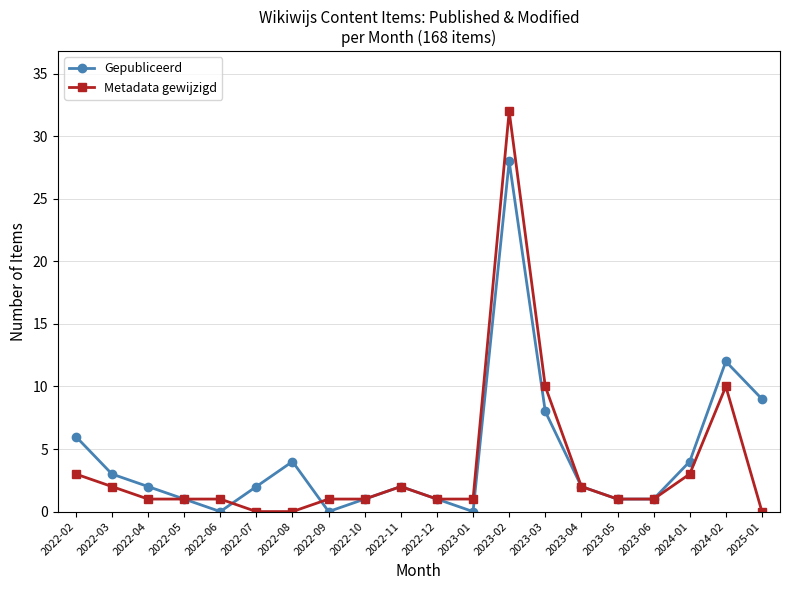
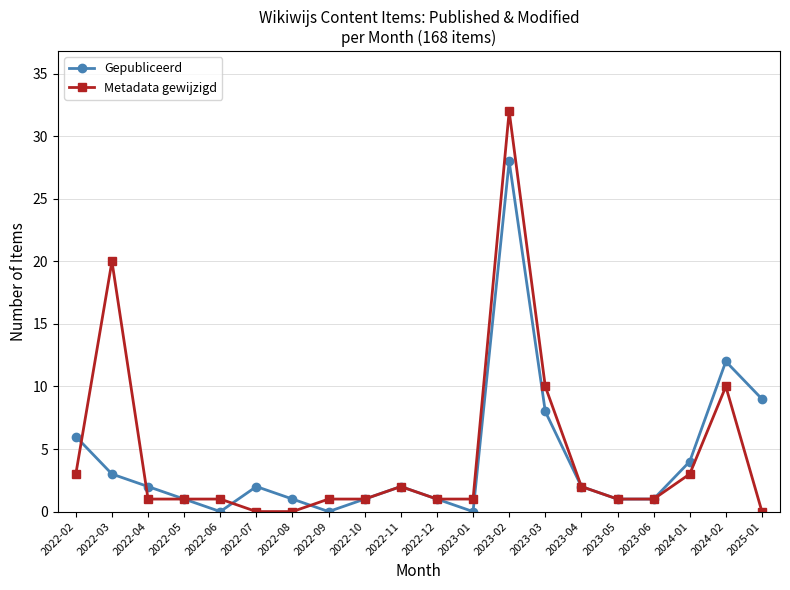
Metadata gewijzigd, 2022-03: 2 -> 20
Gepubliceerd, 2022-08: 4 -> 1
